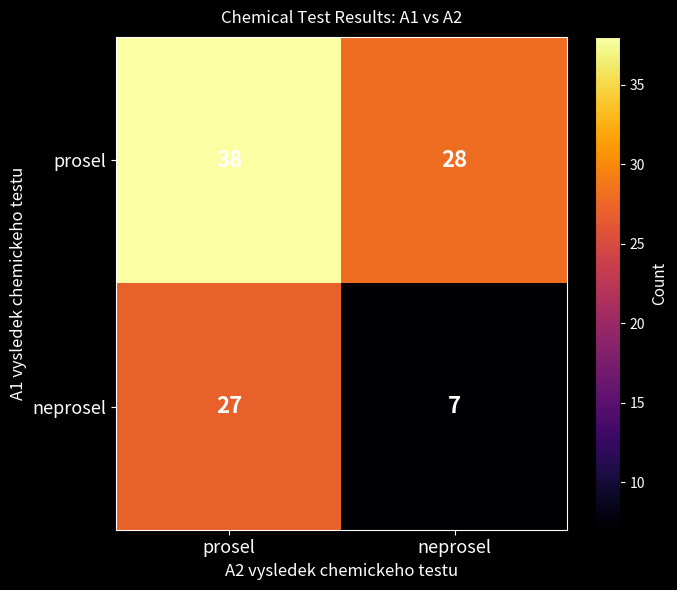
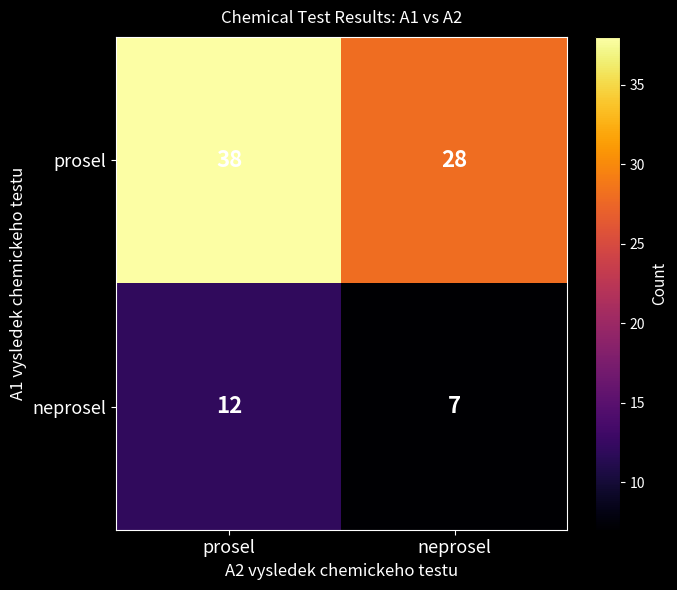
neprosel, prosel: 27 -> 12
